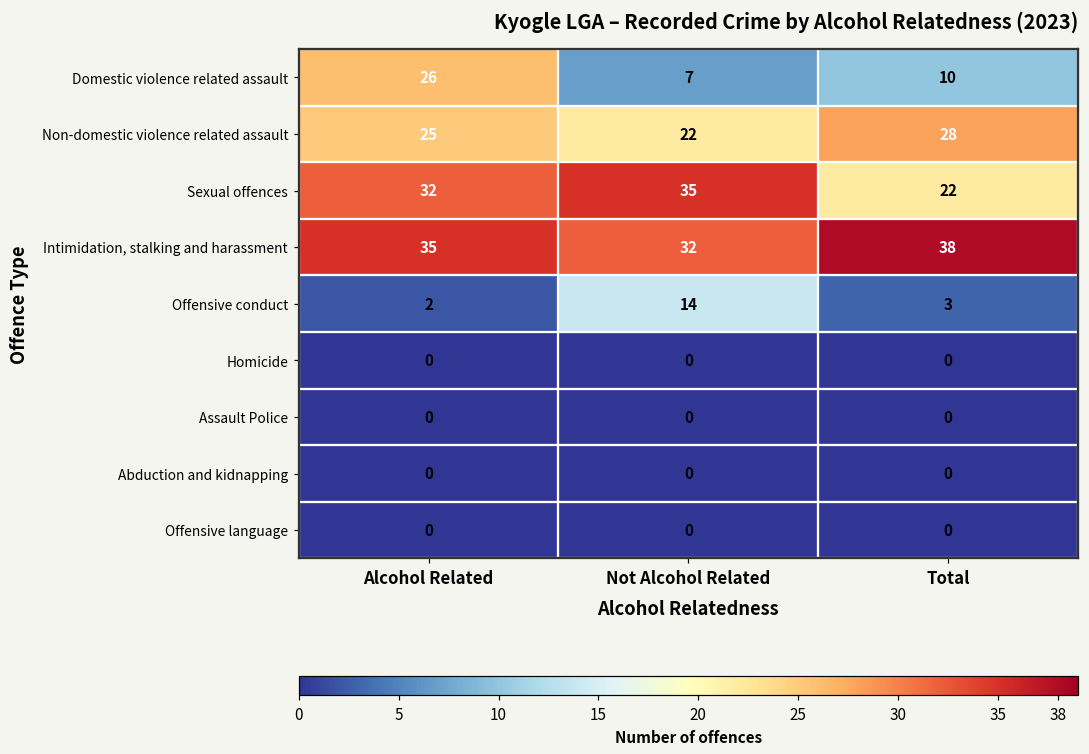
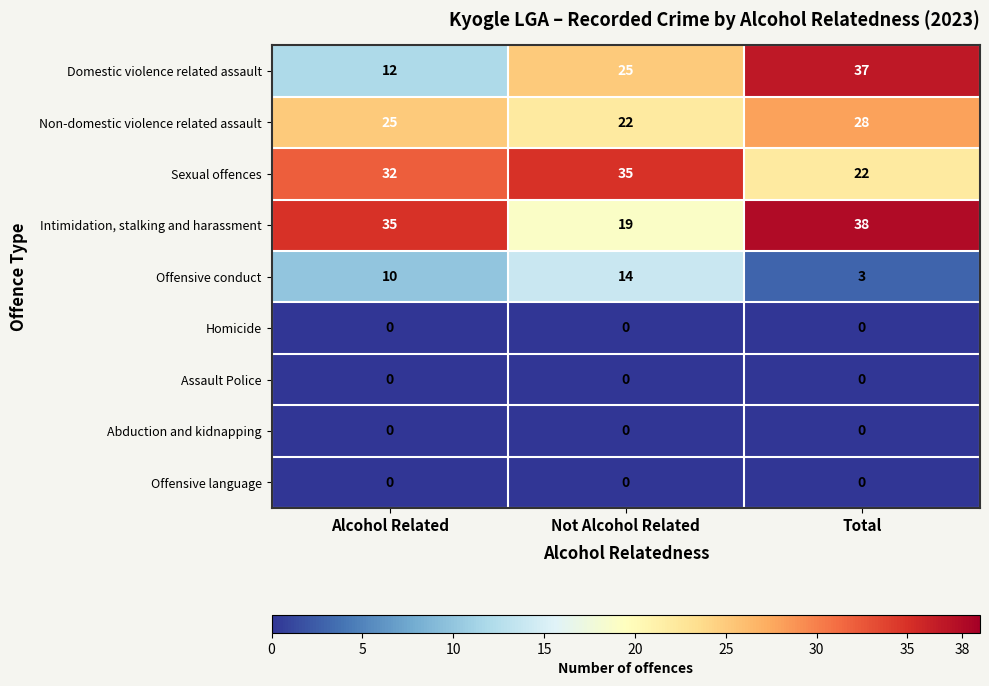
Domestic violence related assault, Alcohol Related: 26 -> 12
Domestic violence related assault, Not Alcohol Related: 7 -> 25
Domestic violence related assault, Total: 10 -> 37
Intimidation, stalking and harassment, Not Alcohol Related: 32 -> 19
Offensive conduct, Alcohol Related: 2 -> 10
